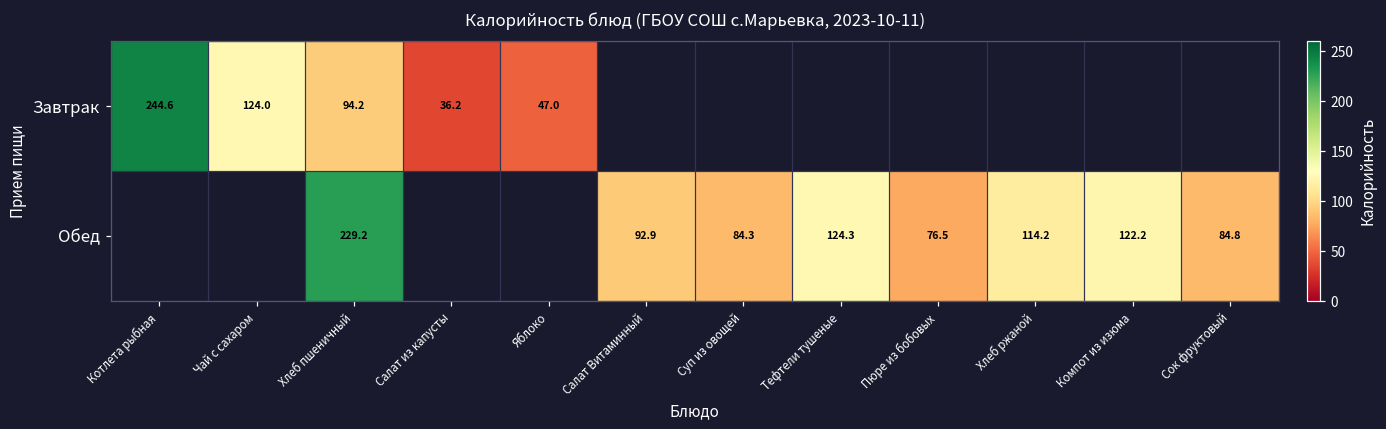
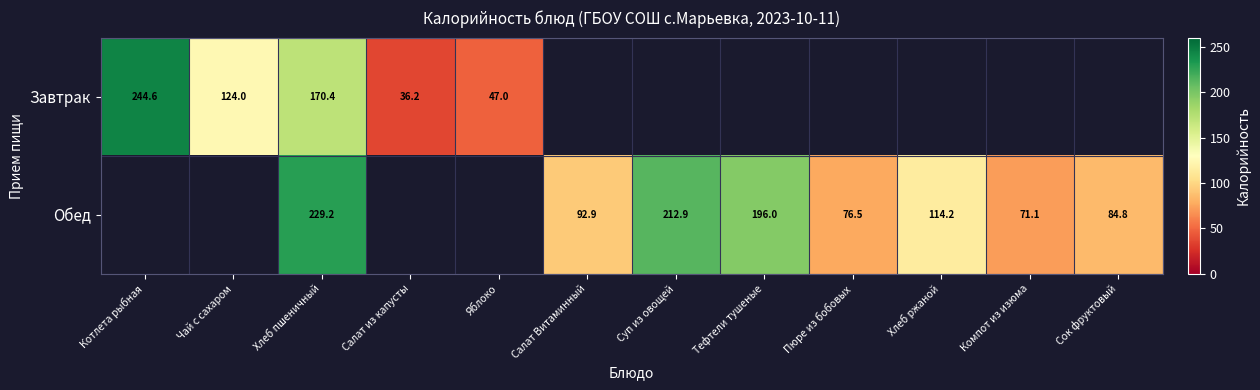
Завтрак, Хлеб пшеничный: 94.2 -> 170.4
Обед, Суп из овощей: 84.3 -> 212.9
Обед, Тефтели тушеные: 124.3 -> 196.0
Обед, Компот из изюма: 122.2 -> 71.1
